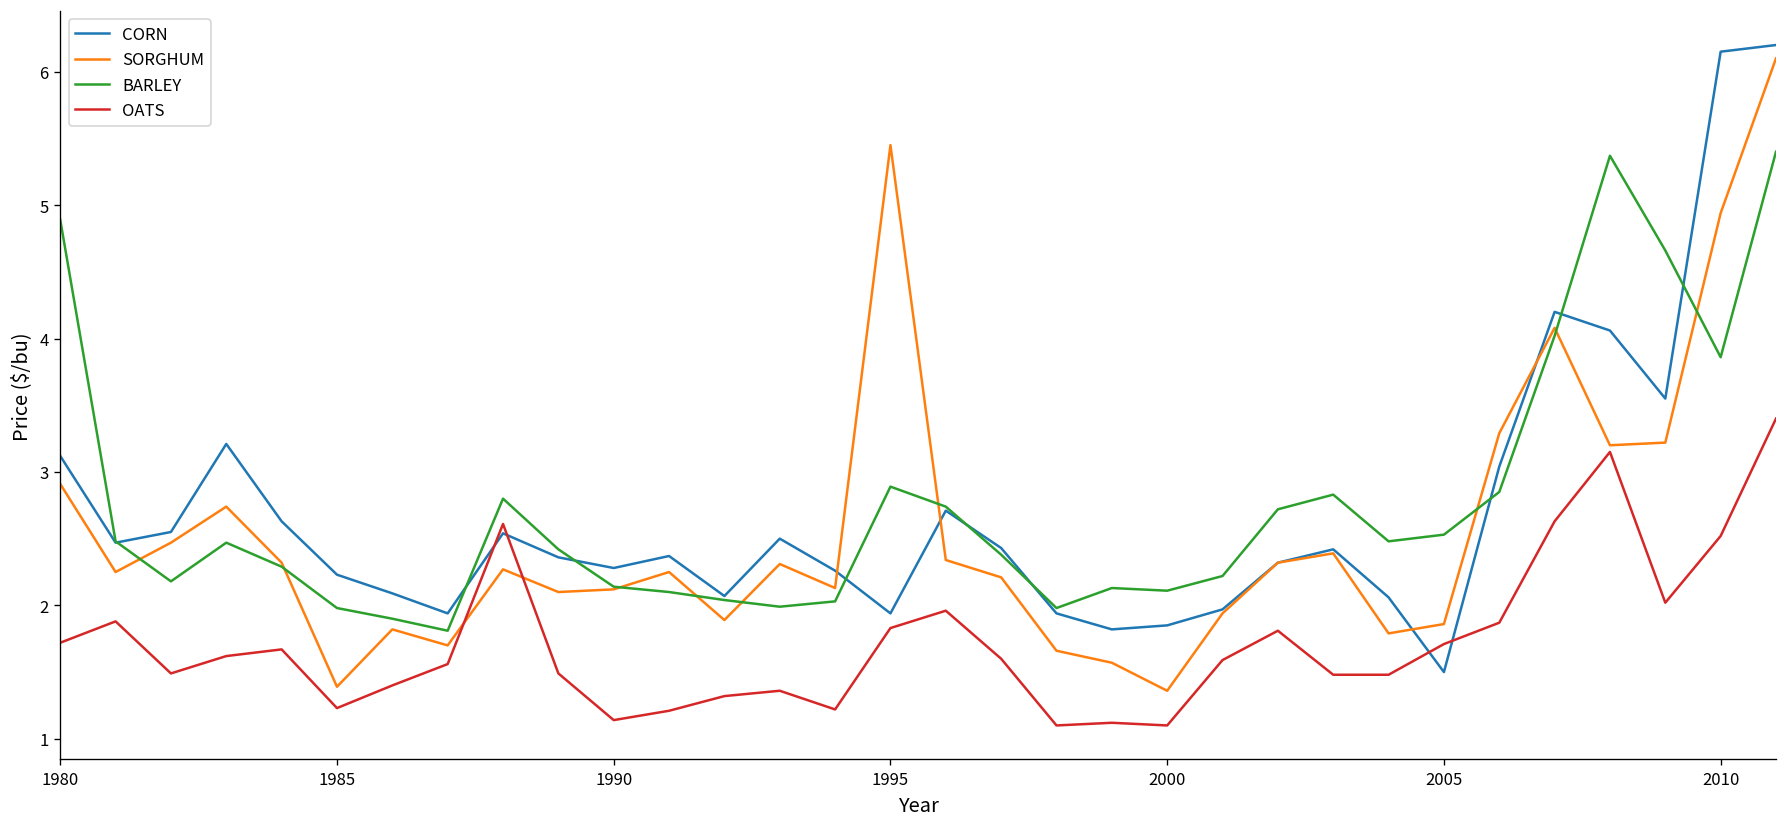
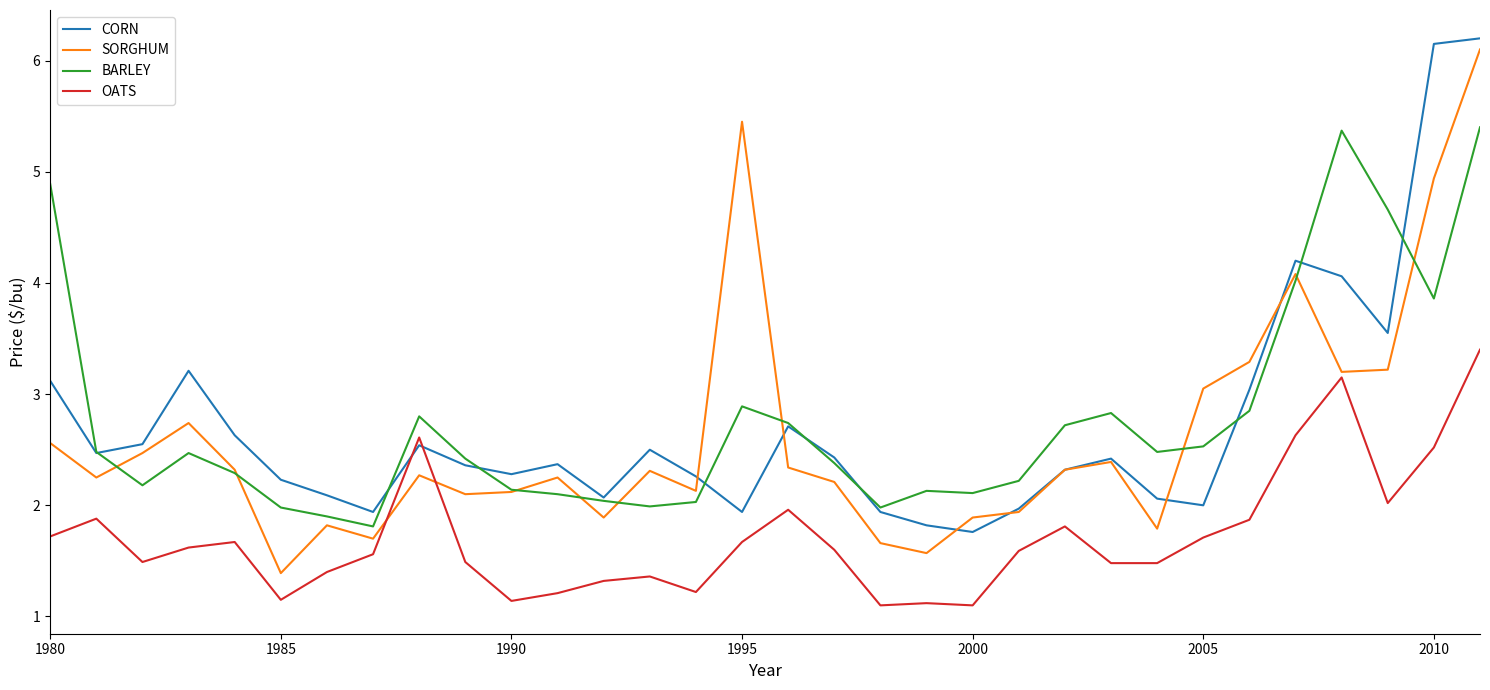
SORGHUM, 1980: 2.91 -> 2.56
OATS, 1985: 1.23 -> 1.15
OATS, 1995: 1.83 -> 1.67
CORN, 2000: 1.85 -> 1.76
SORGHUM, 2000: 1.36 -> 1.89
CORN, 2005: 1.5 -> 2.0
SORGHUM, 2005: 1.86 -> 3.05
